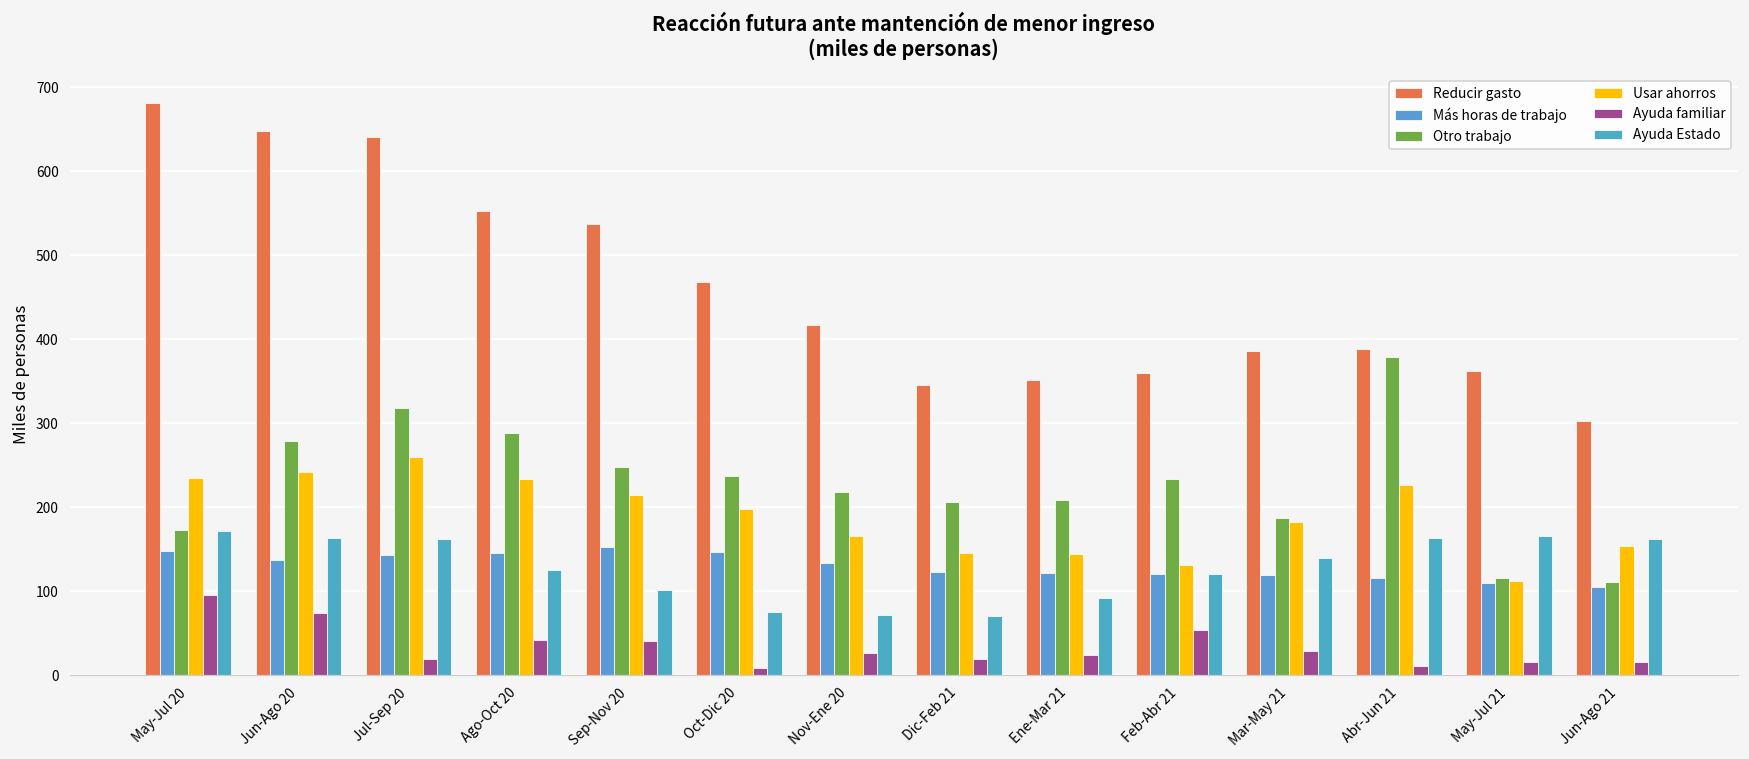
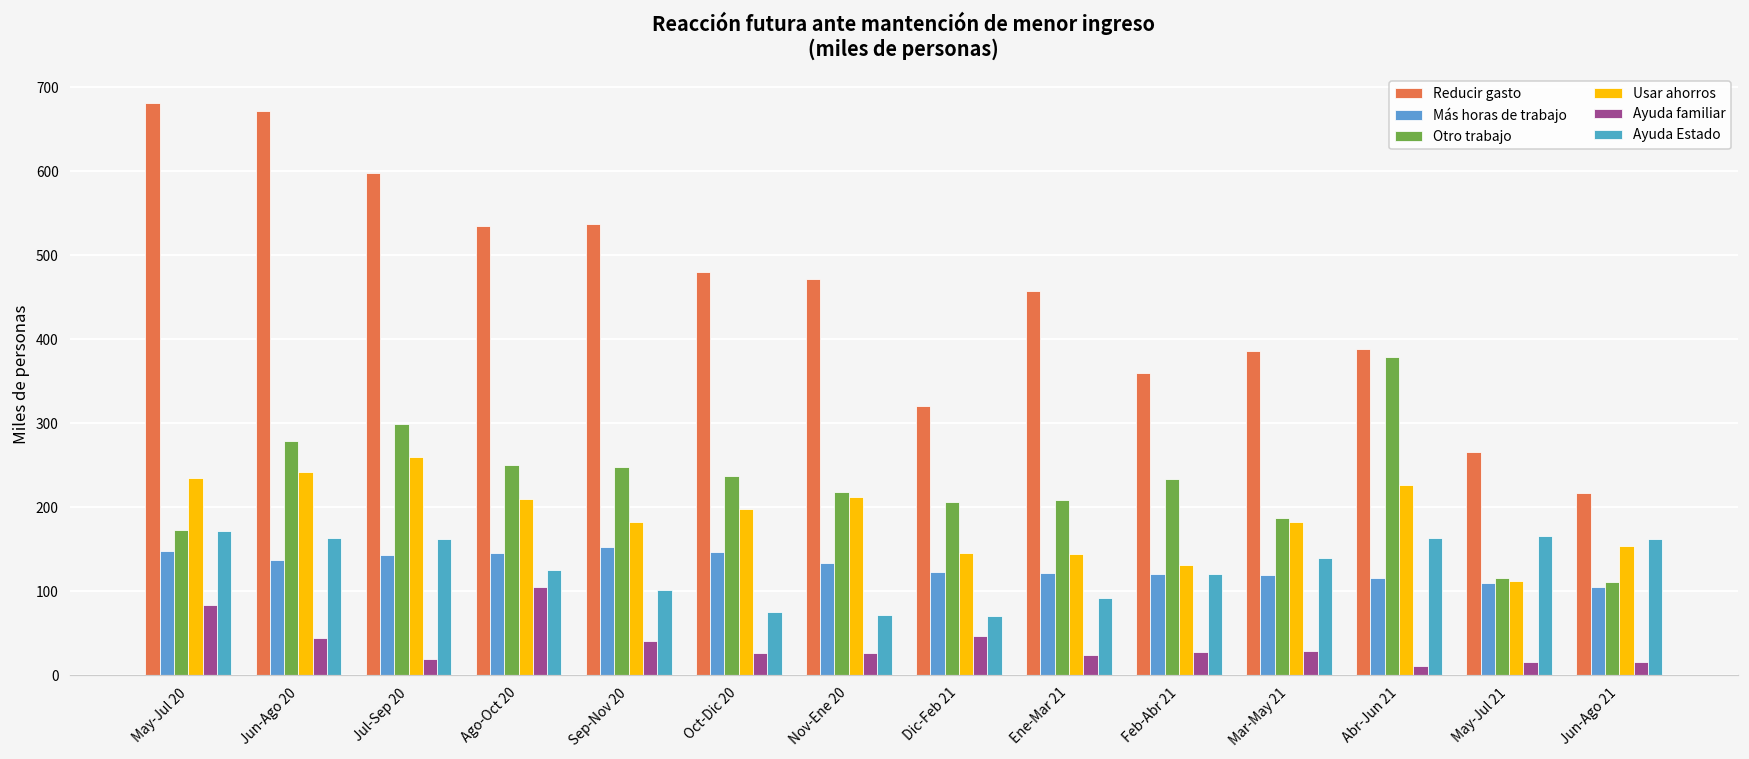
Ayuda familiar, May-Jul 20: 100 -> 80
Reducir gasto, Jun-Ago 20: 650 -> 670
Ayuda familiar, Jun-Ago 20: 70 -> 40
Reducir gasto, Jul-Sep 20: 640 -> 600
Otro trabajo, Jul-Sep 20: 320 -> 300
Reducir gasto, Ago-Oct 20: 550 -> 530
Otro trabajo, Ago-Oct 20: 290 -> 250
Usar ahorros, Ago-Oct 20: 230 -> 210
Ayuda familiar, Ago-Oct 20: 40 -> 110
Usar ahorros, Sep-Nov 20: 210 -> 180
Reducir gasto, Oct-Dic 20: 470 -> 480
Ayuda familiar, Oct-Dic 20: 10 -> 30
Reducir gasto, Nov-Ene 20: 420 -> 470
Usar ahorros, Nov-Ene 20: 170 -> 210
Reducir gasto, Dic-Feb 21: 350 -> 320
Ayuda familiar, Dic-Feb 21: 20 -> 50
Reducir gasto, Ene-Mar 21: 350 -> 460
Ayuda familiar, Feb-Abr 21: 50 -> 30
Reducir gasto, May-Jul 21: 360 -> 270
Reducir gasto, Jun-Ago 21: 300 -> 220
